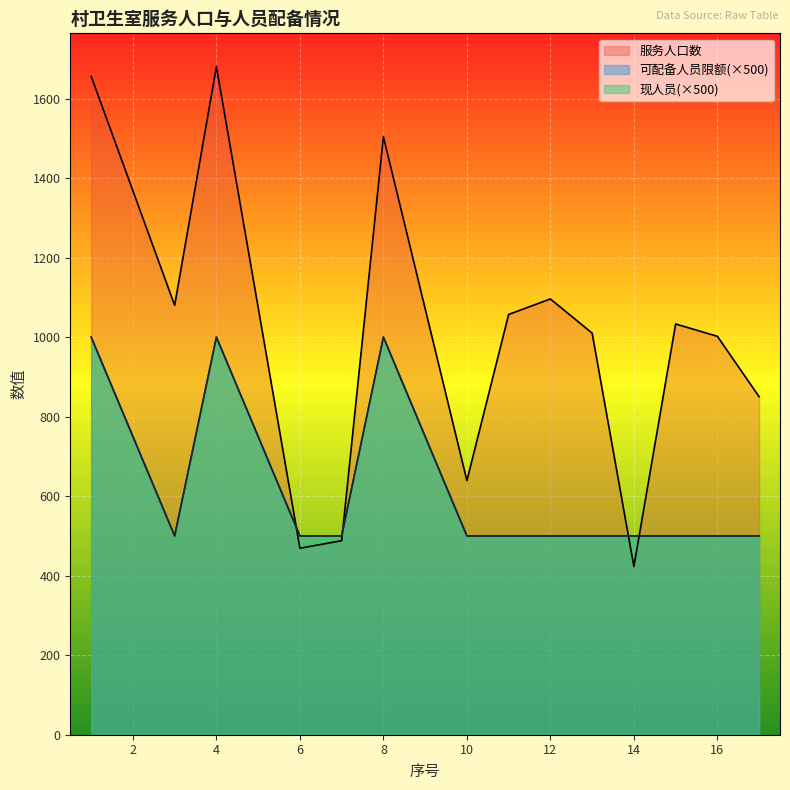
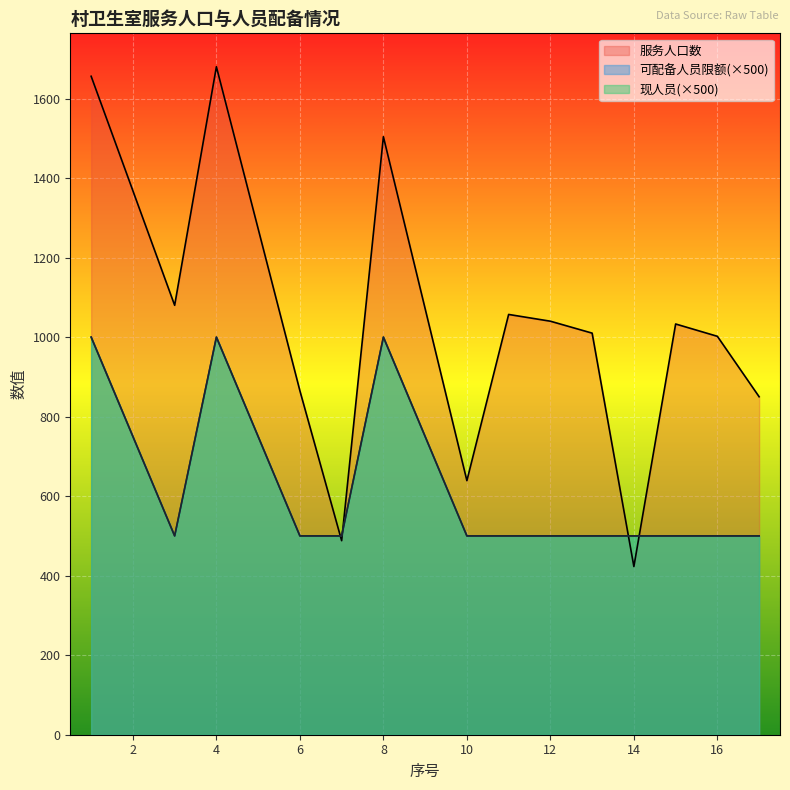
服务人口数, 6: 470 -> 870
服务人口数, 12: 1100 -> 1040
